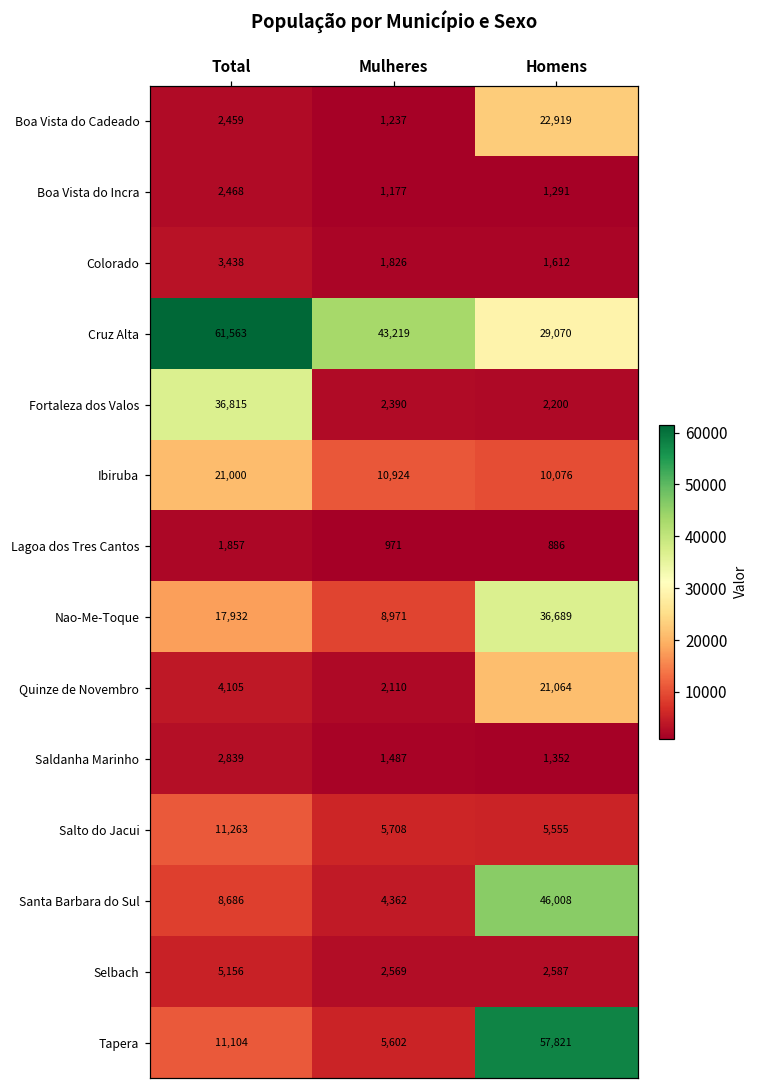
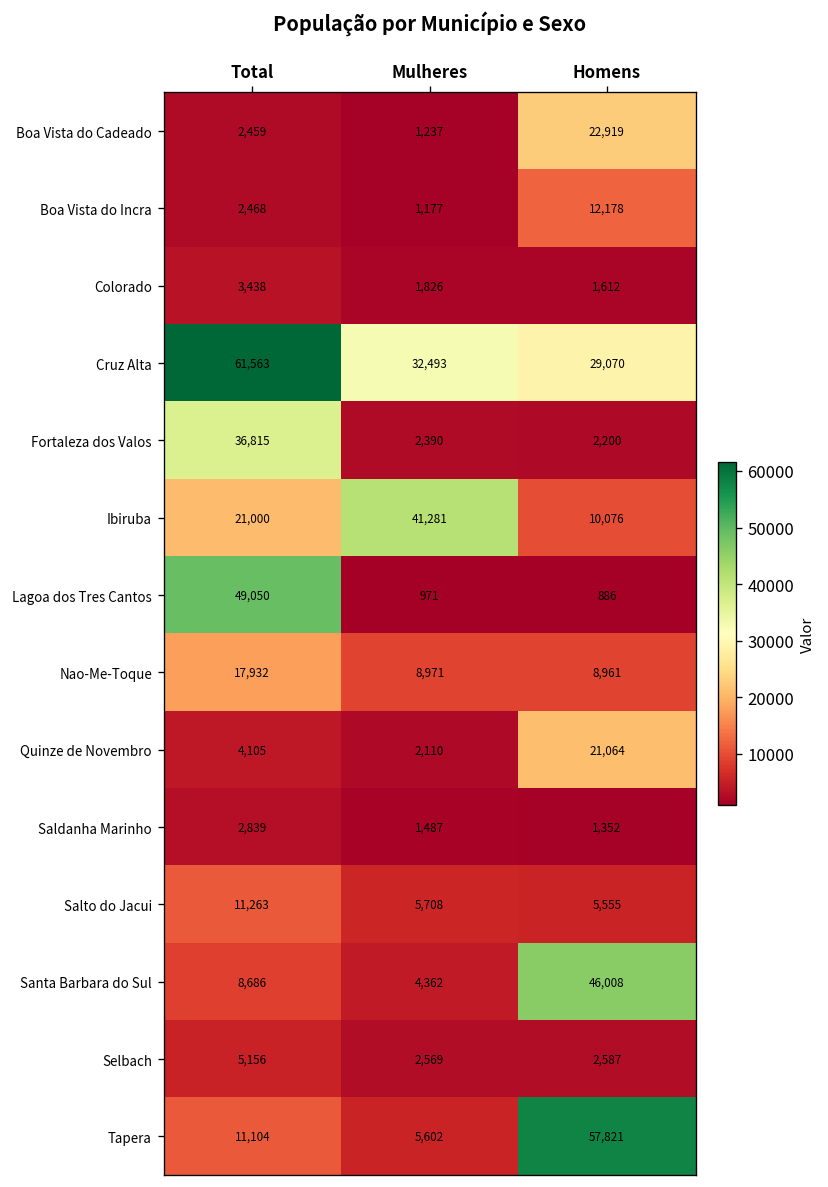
Boa Vista do Incra, Homens: 1,291 -> 12,178
Cruz Alta, Mulheres: 43,219 -> 32,493
Ibiruba, Mulheres: 10,924 -> 41,281
Lagoa dos Tres Cantos, Total: 1,857 -> 49,050
Nao-Me-Toque, Homens: 36,689 -> 8,961
